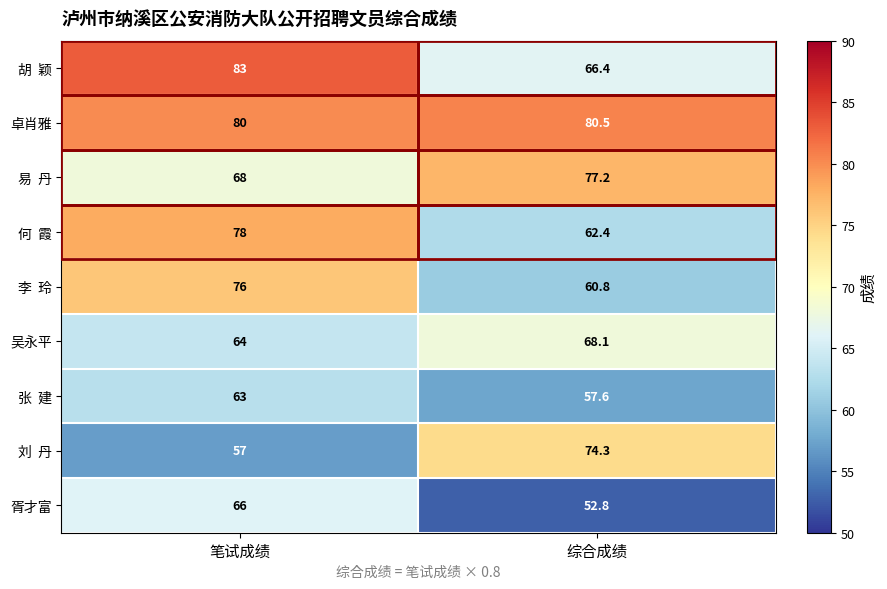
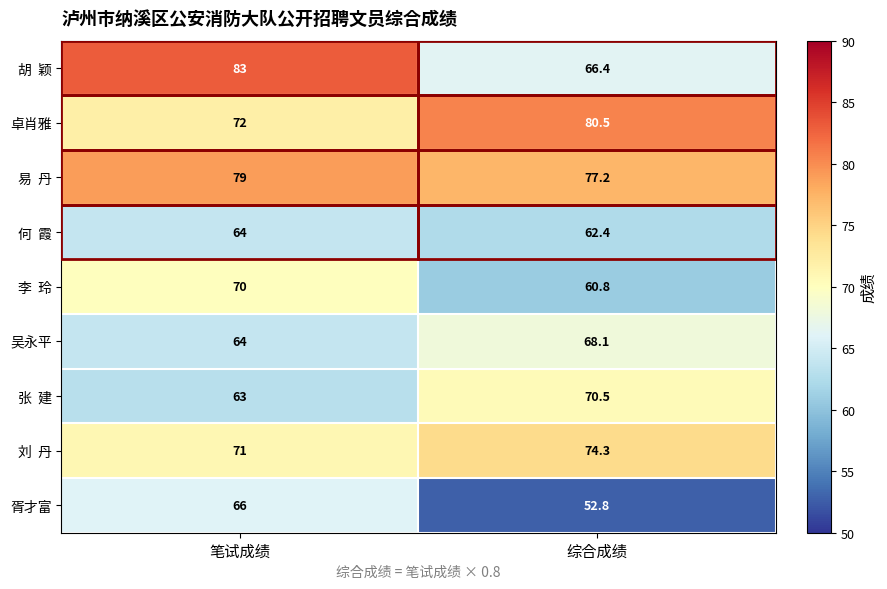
卓肖雅, 笔试成绩: 80 -> 72
易 丹, 笔试成绩: 68 -> 79
何 霞, 笔试成绩: 78 -> 64
李 玲, 笔试成绩: 76 -> 70
张 建, 综合成绩: 57.6 -> 70.5
刘 丹, 笔试成绩: 57 -> 71
